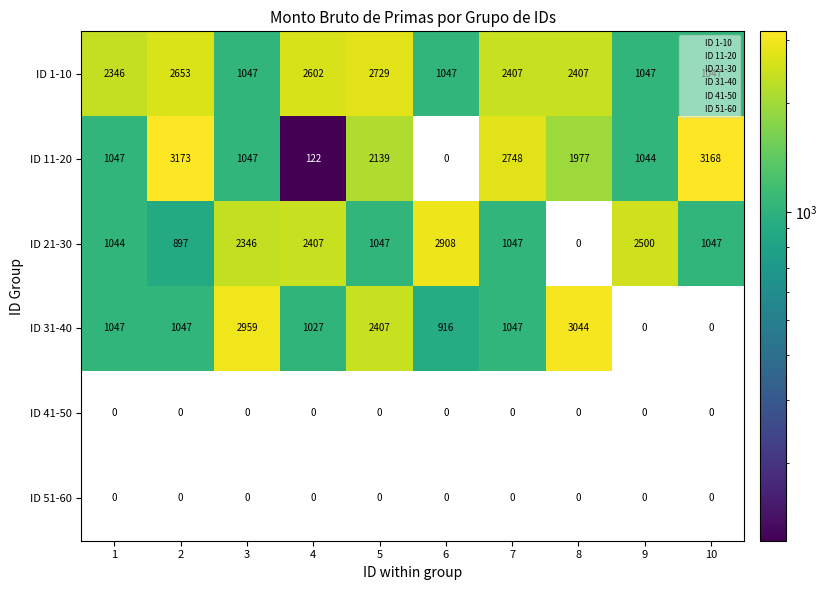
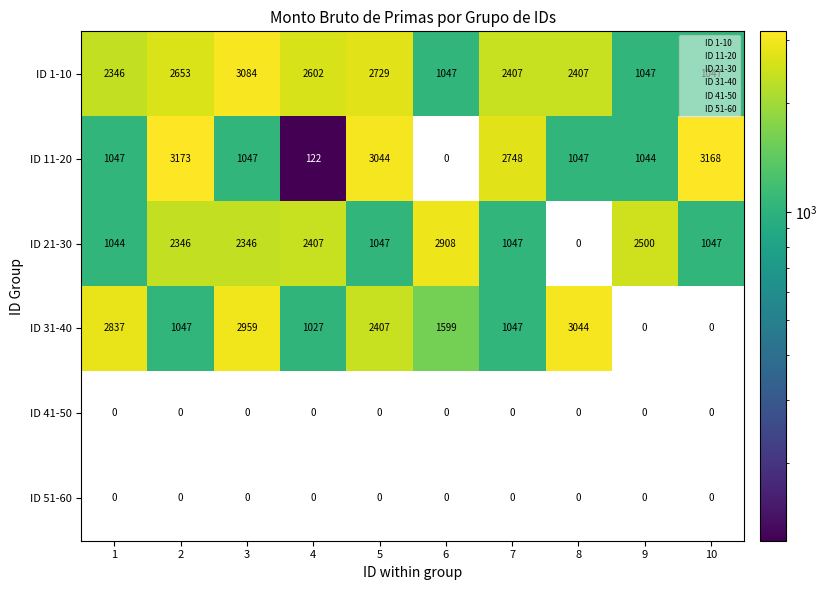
ID 1-10, 3: 1047 -> 3084
ID 11-20, 5: 2139 -> 3044
ID 11-20, 8: 1977 -> 1047
ID 21-30, 2: 897 -> 2346
ID 31-40, 1: 1047 -> 2837
ID 31-40, 6: 916 -> 1599
